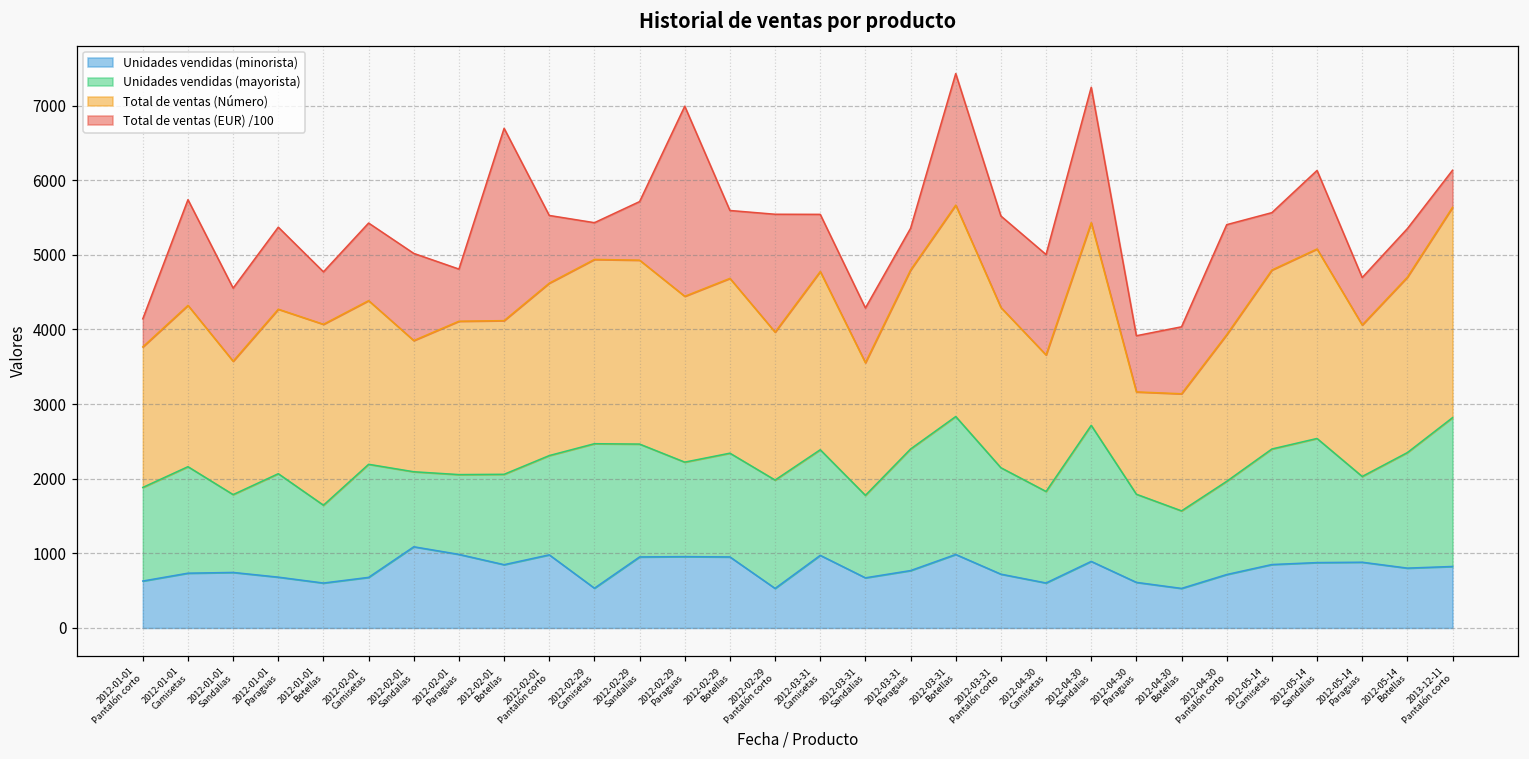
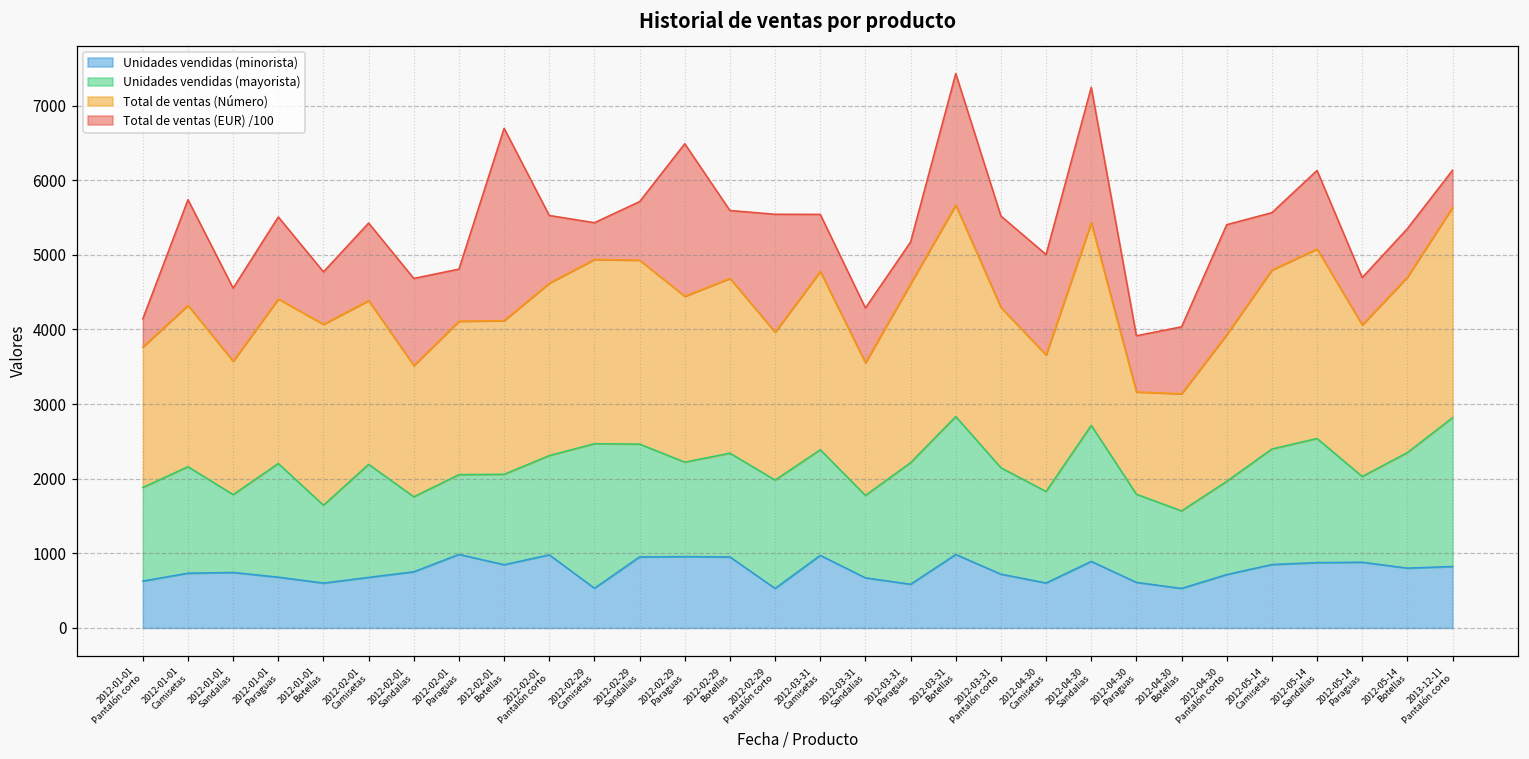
Unidades vendidas (mayorista), 2012-01-01 Paraguas: 1400 -> 1500
Unidades vendidas (minorista), 2012-02-01 Sandalias: 1100 -> 800
Total de ventas (EUR) /100, 2012-02-29 Paraguas: 2500 -> 2000
Unidades vendidas (minorista), 2012-03-31 Paraguas: 800 -> 600
